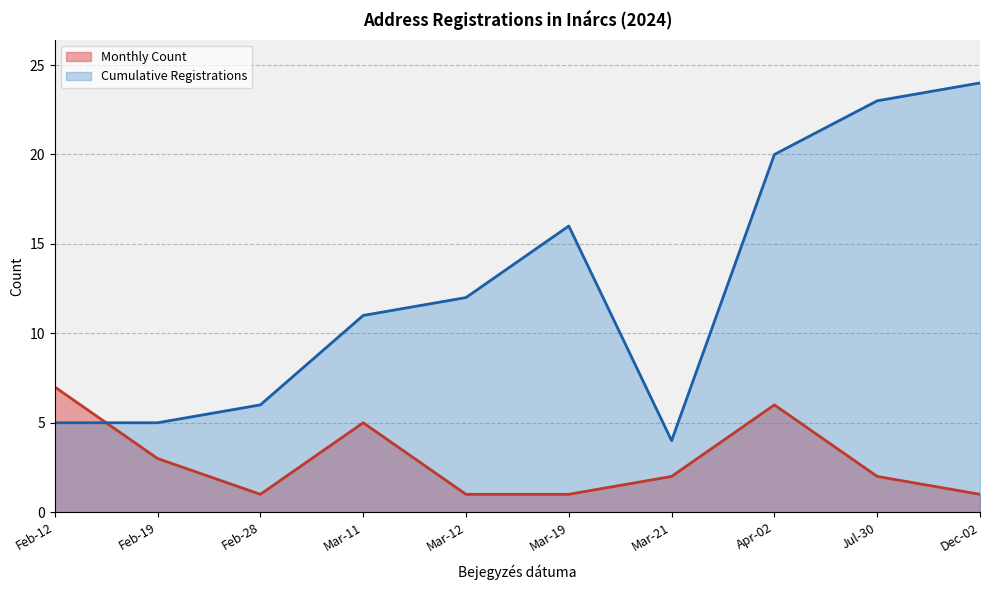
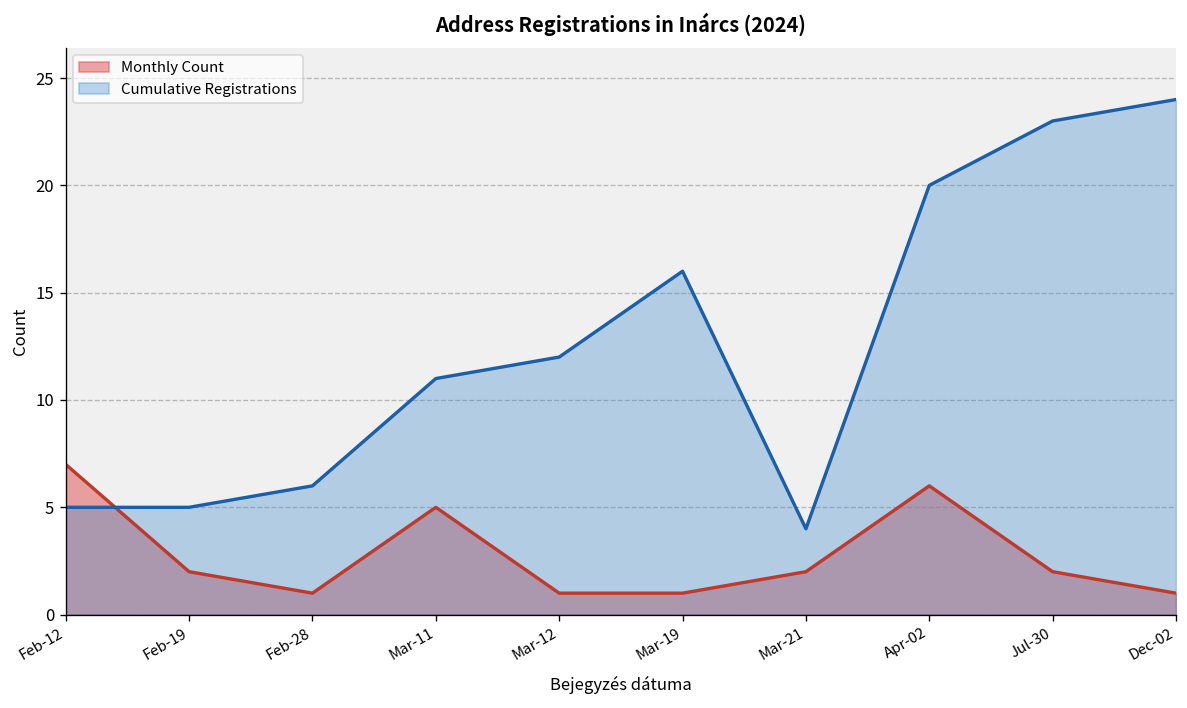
Monthly Count, Feb-19: 3 -> 2
